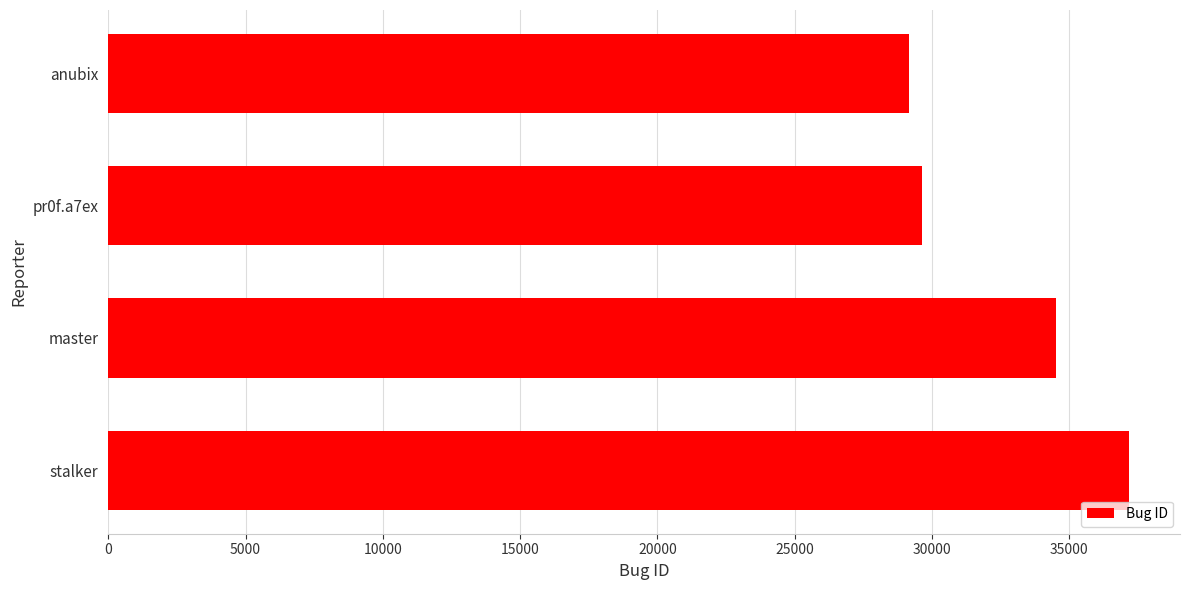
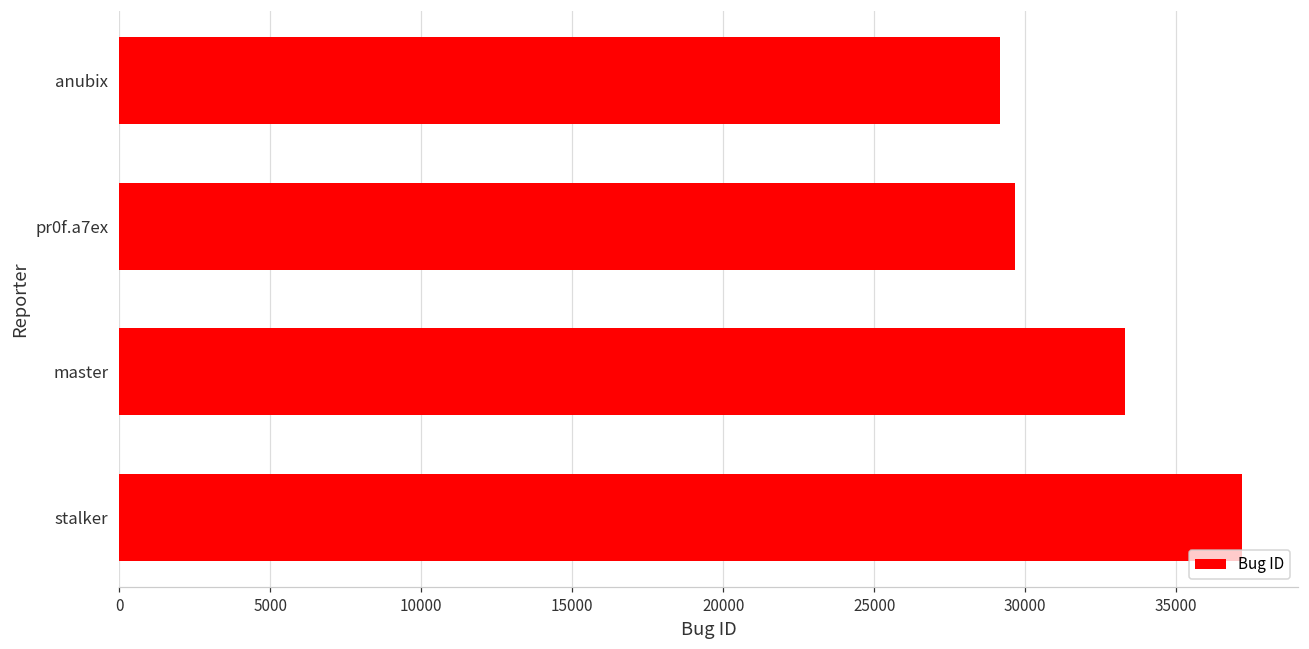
master: 34500 -> 33300
